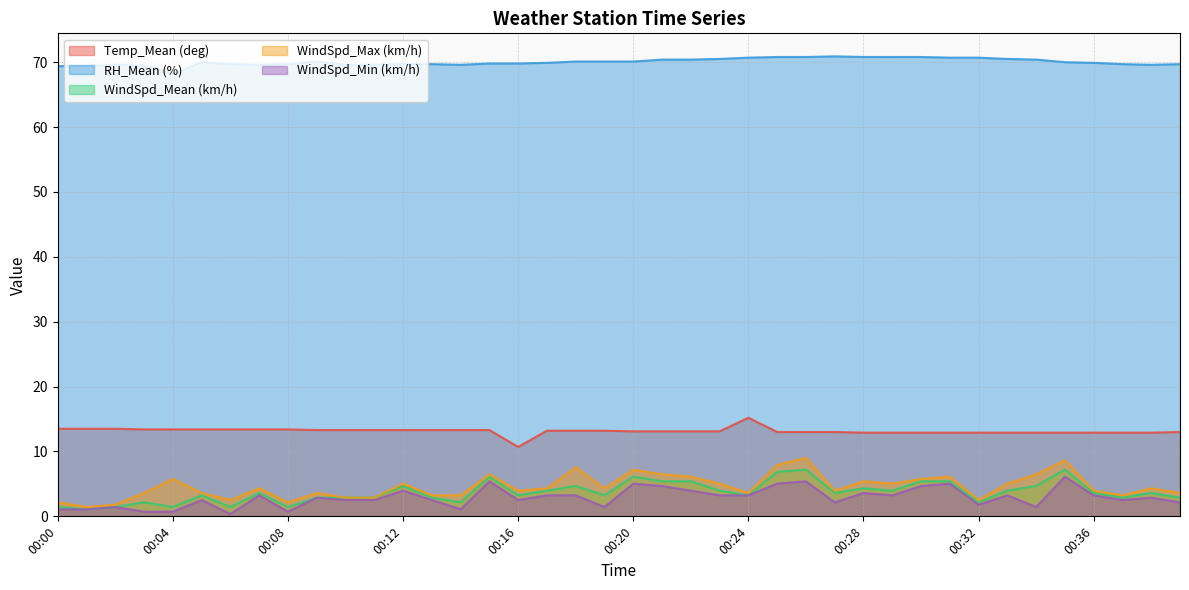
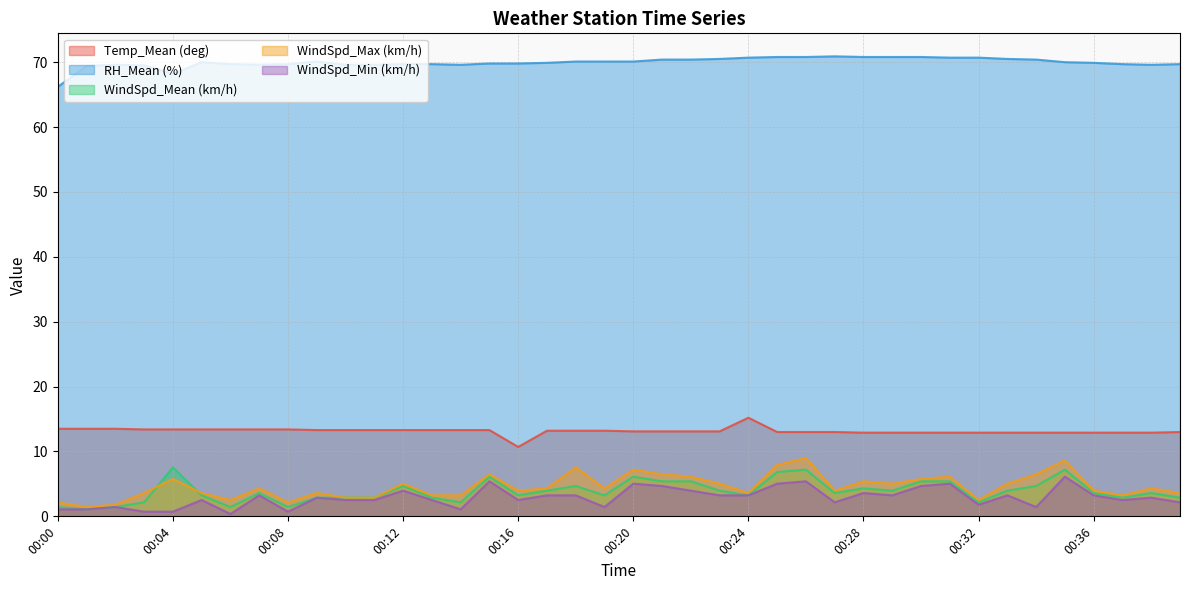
RH_Mean (%), 00:00: 69 -> 66
WindSpd_Mean (km/h), 00:04: 1 -> 8
